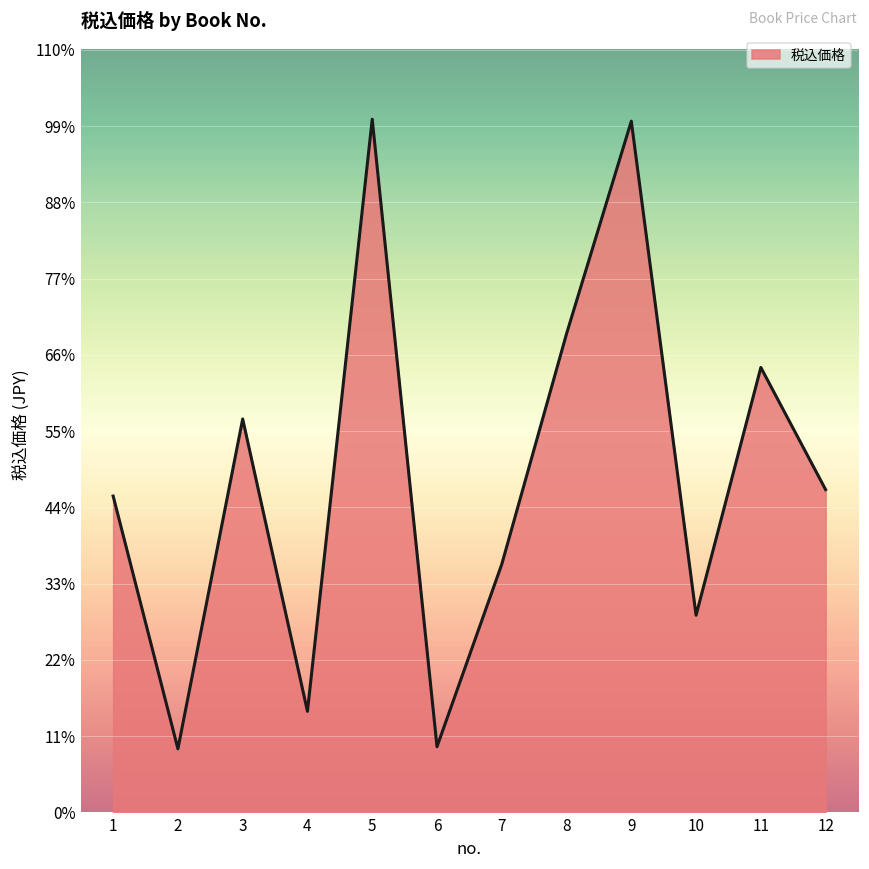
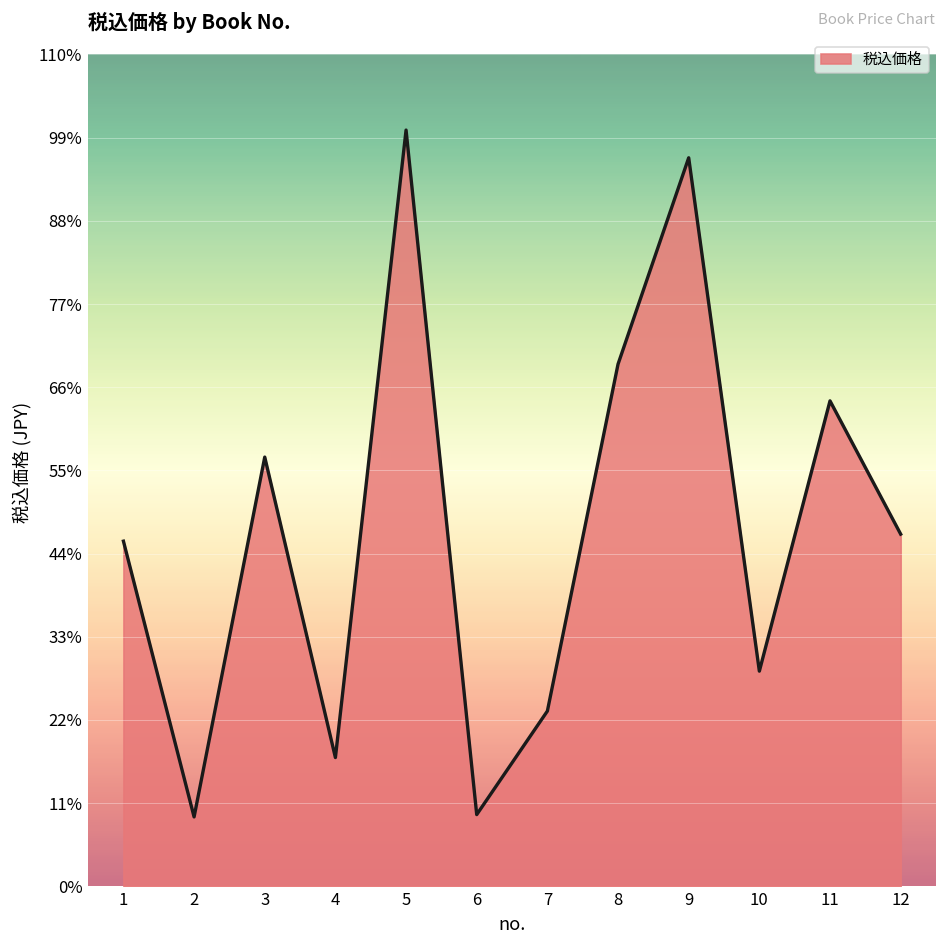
4: 15% -> 17%
7: 36% -> 23%
9: 100% -> 96%
